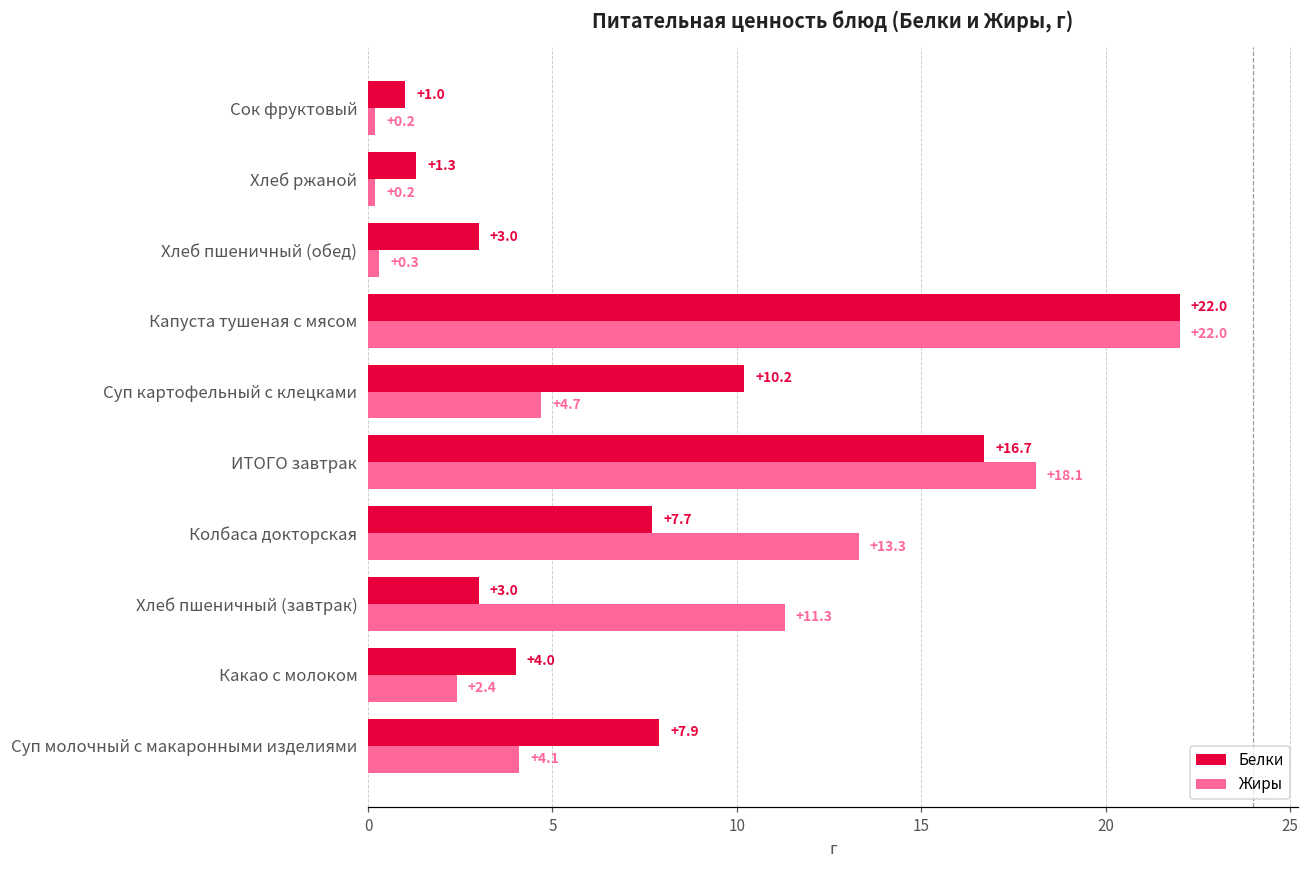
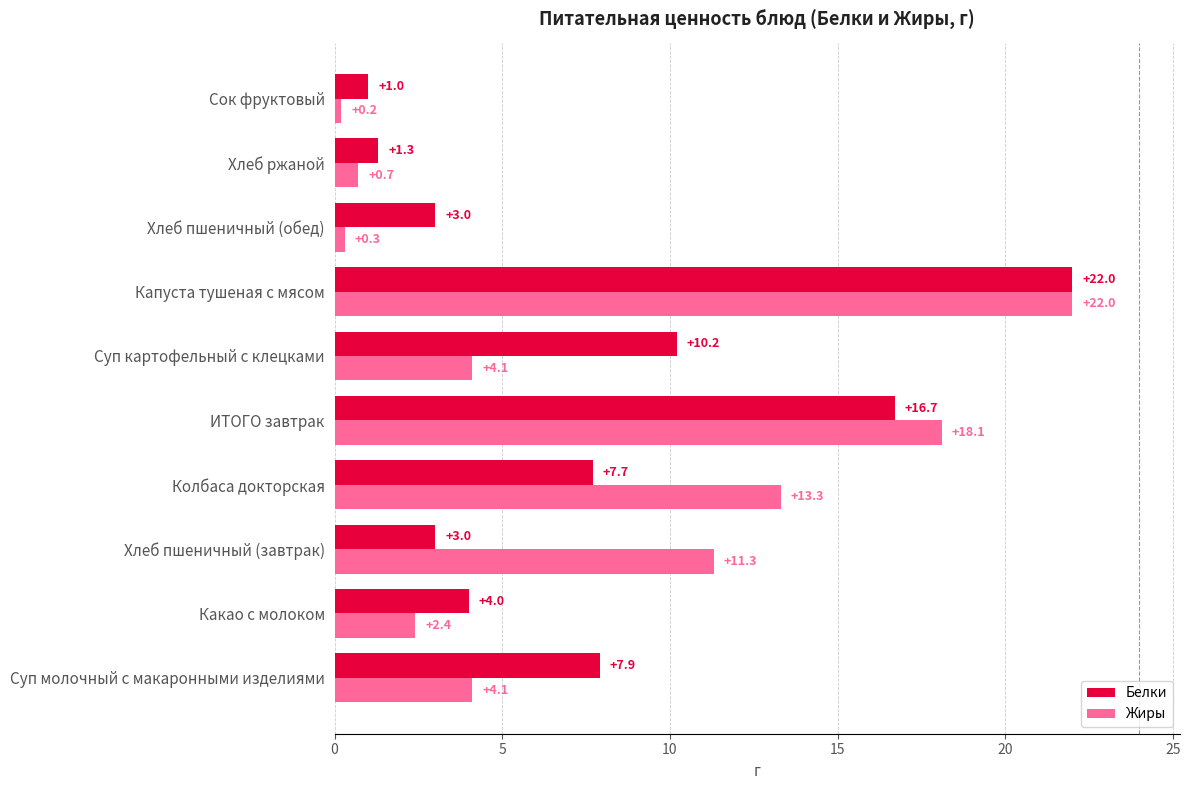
Жиры, Хлеб ржаной: +0.2 -> +0.7
Жиры, Суп картофельный с клецками: +4.7 -> +4.1
